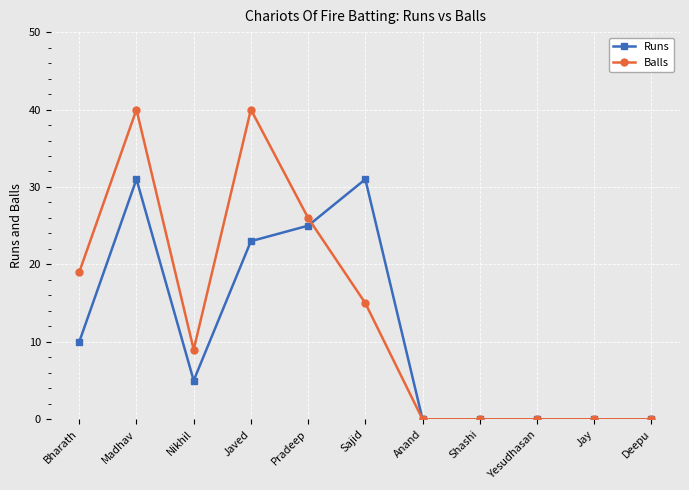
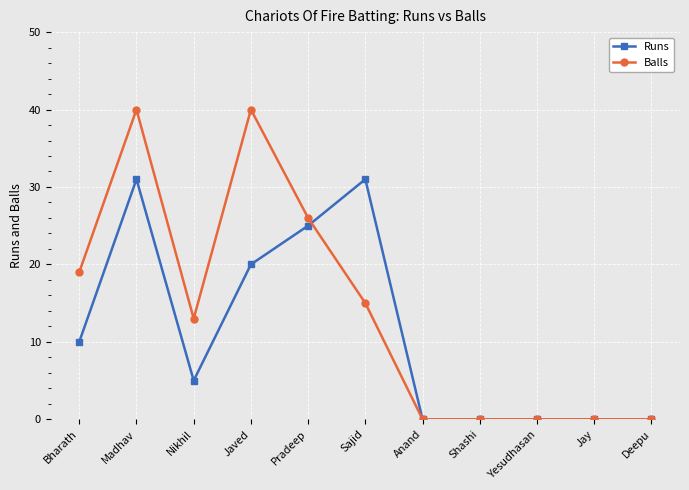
Balls, Nikhil: 9 -> 13
Runs, Javed: 23 -> 20
